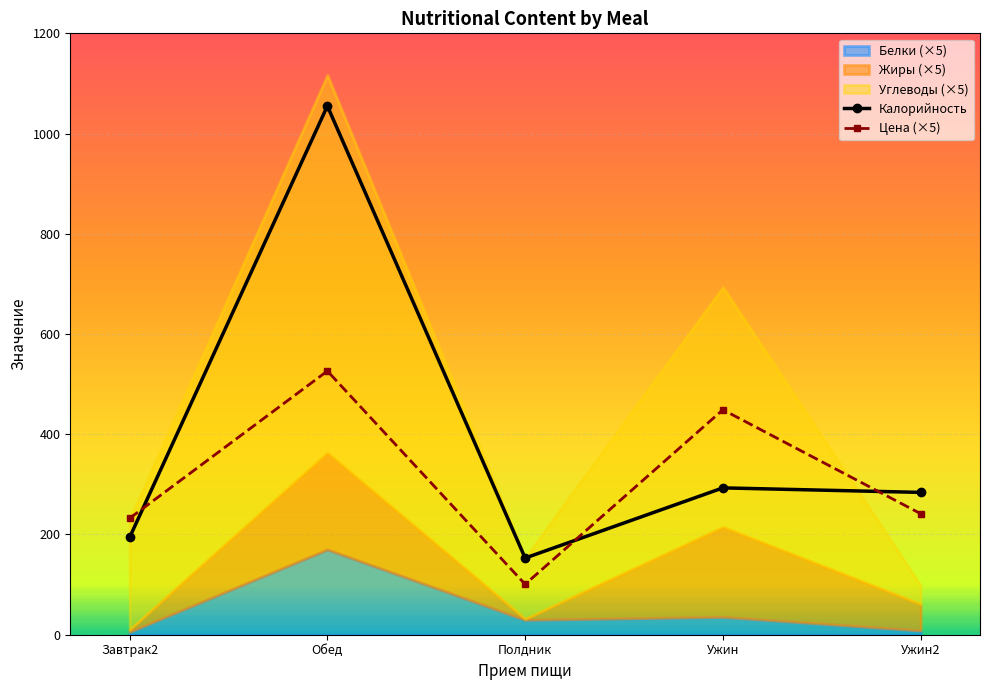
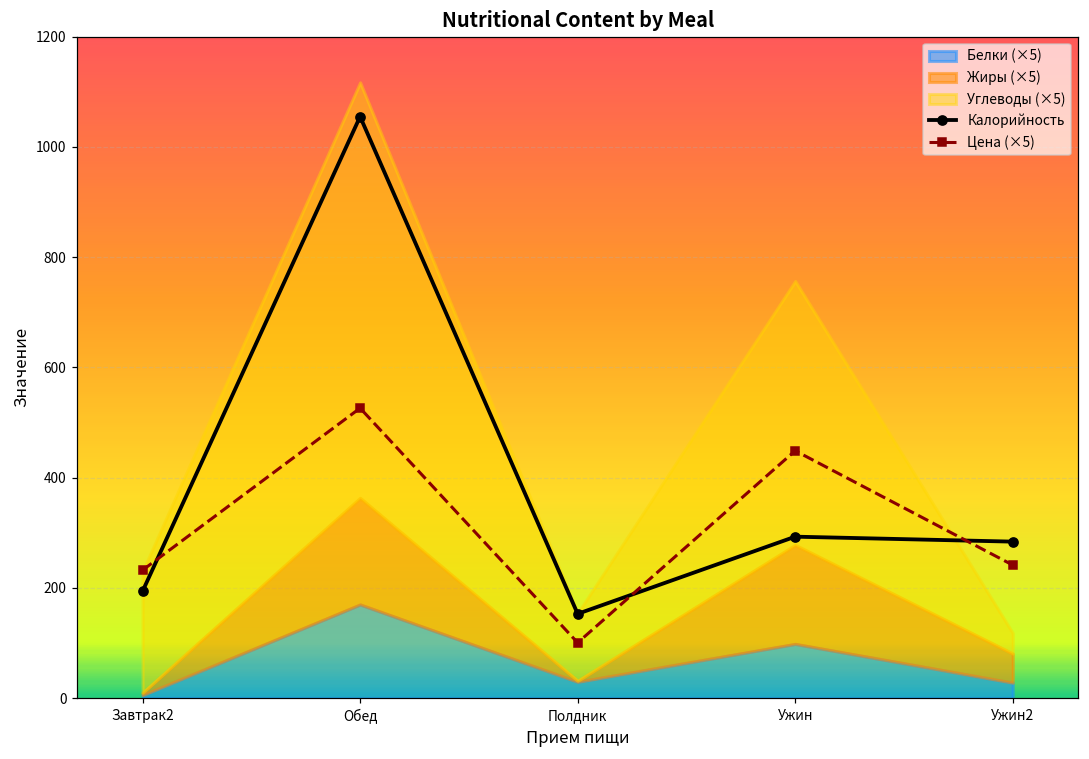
Белки (×5), Ужин: 40 -> 100
Белки (×5), Ужин2: 10 -> 30
